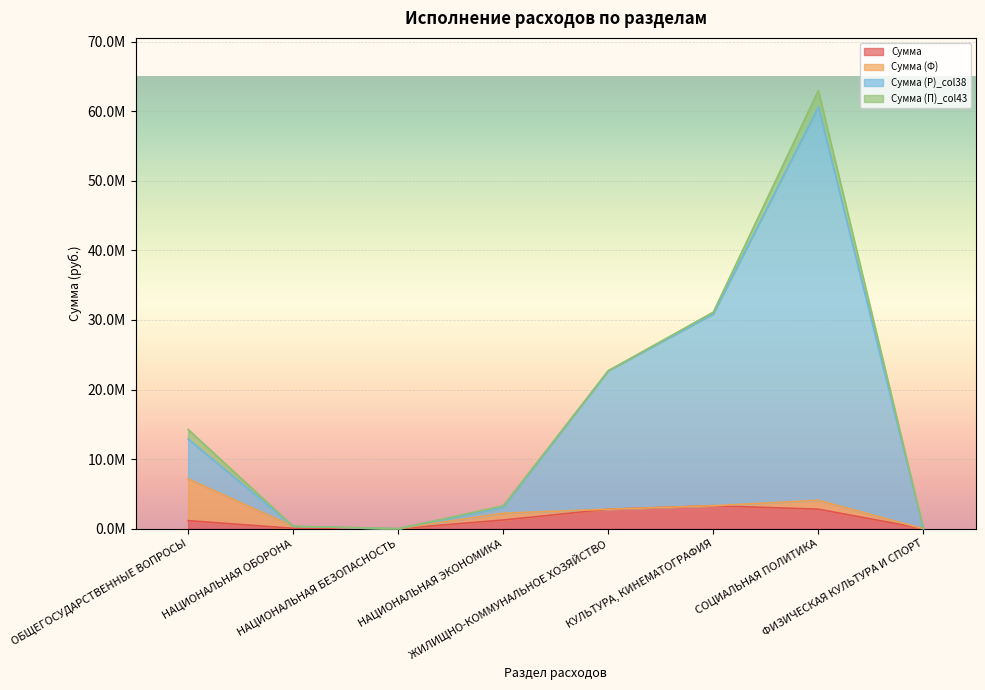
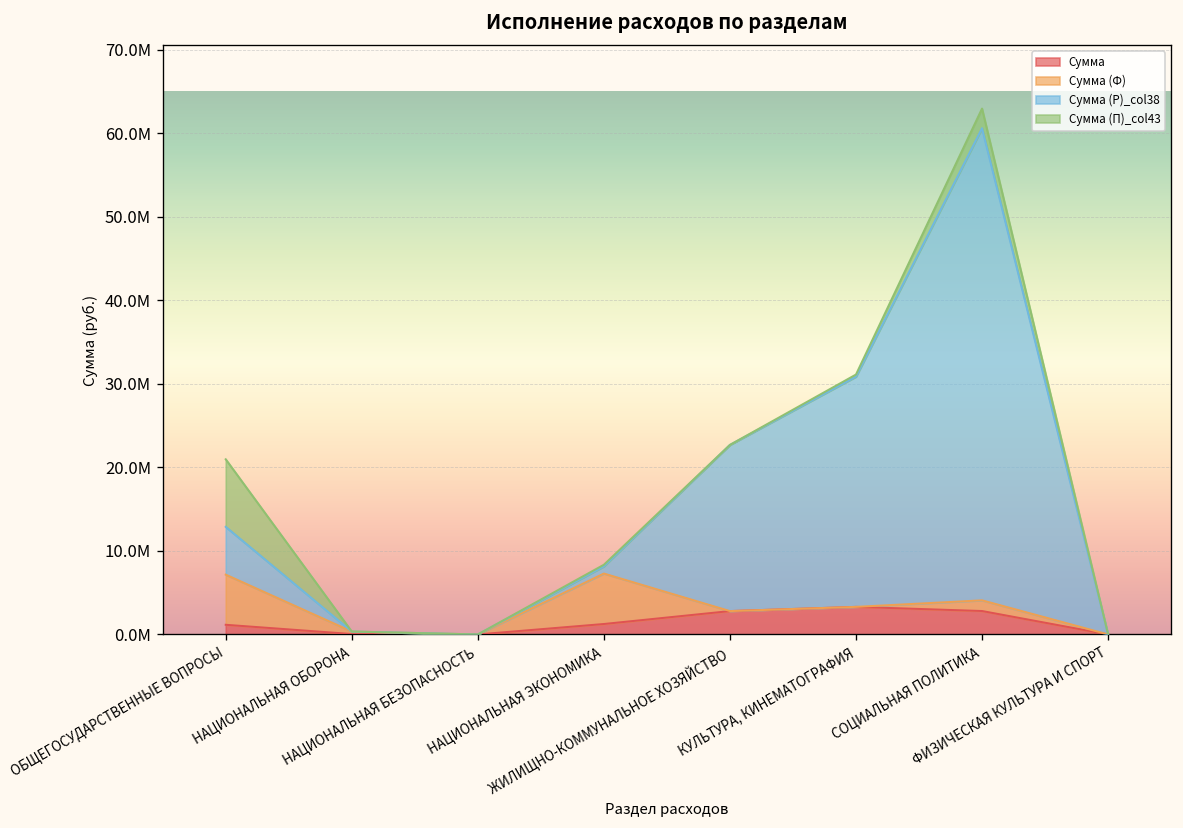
Сумма (П)_col43, ОБЩЕГОСУДАРСТВЕННЫЕ ВОПРОСЫ: 1000000 -> 8000000
Сумма (Ф), НАЦИОНАЛЬНАЯ ЭКОНОМИКА: 1000000 -> 6000000
